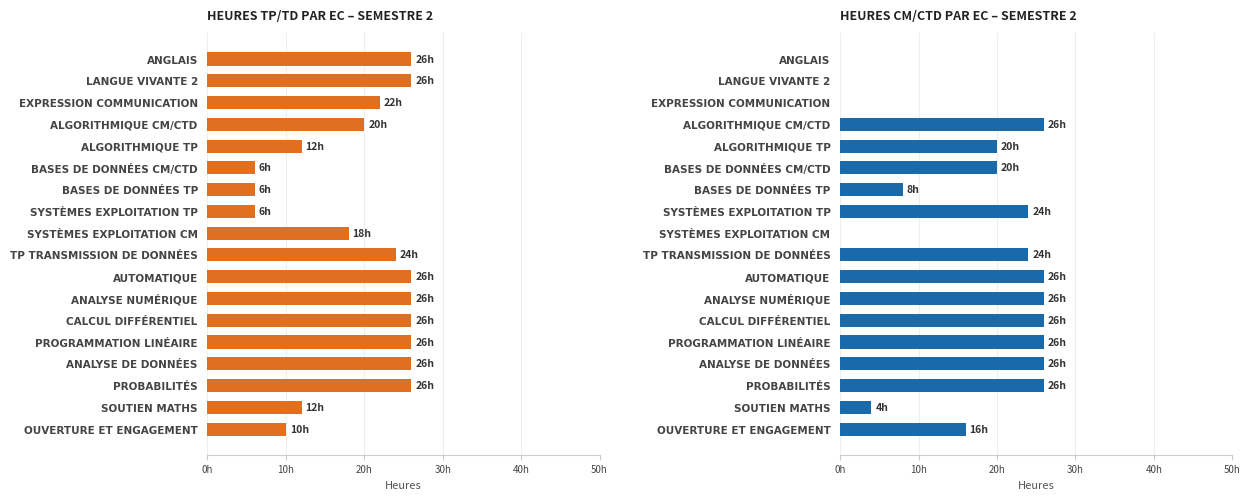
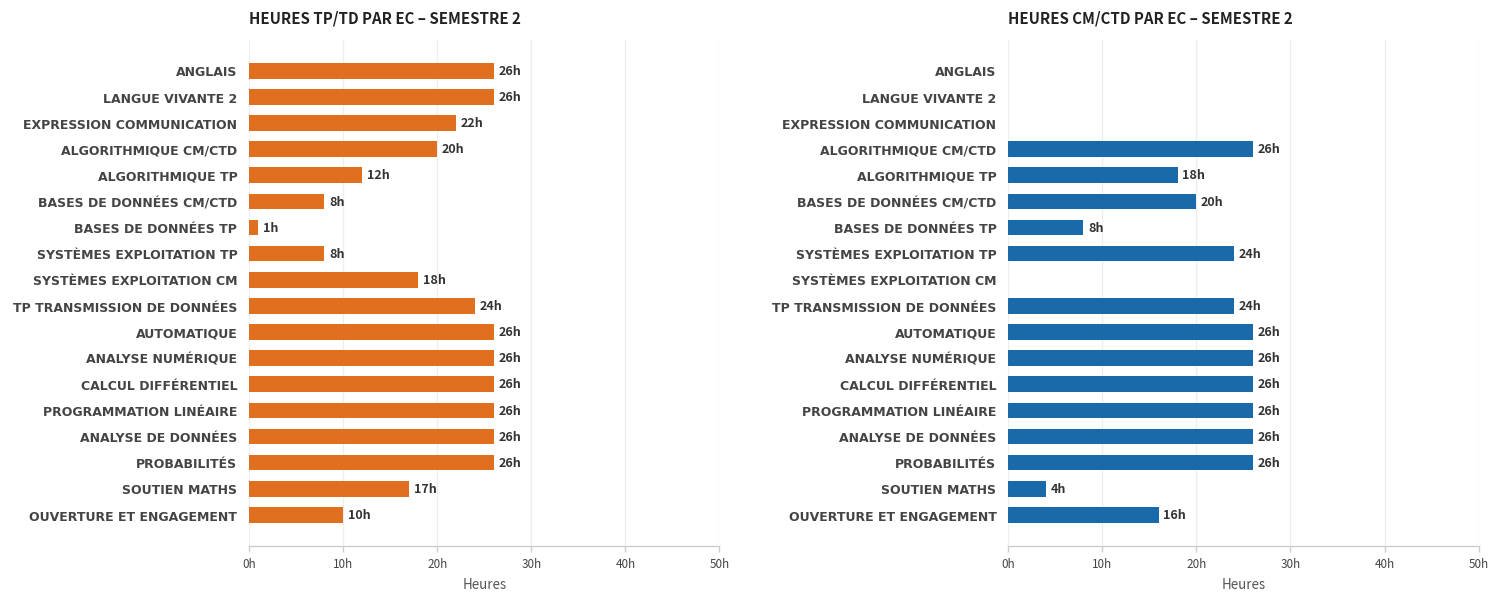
HEURES TP/TD PAR EC – SEMESTRE 2, BASES DE DONNÉES CM/CTD: 6h -> 8h
HEURES TP/TD PAR EC – SEMESTRE 2, BASES DE DONNÉES TP: 6h -> 1h
HEURES TP/TD PAR EC – SEMESTRE 2, SYSTÈMES EXPLOITATION TP: 6h -> 8h
HEURES TP/TD PAR EC – SEMESTRE 2, SOUTIEN MATHS: 12h -> 17h
HEURES CM/CTD PAR EC – SEMESTRE 2, ALGORITHMIQUE TP: 20h -> 18h
